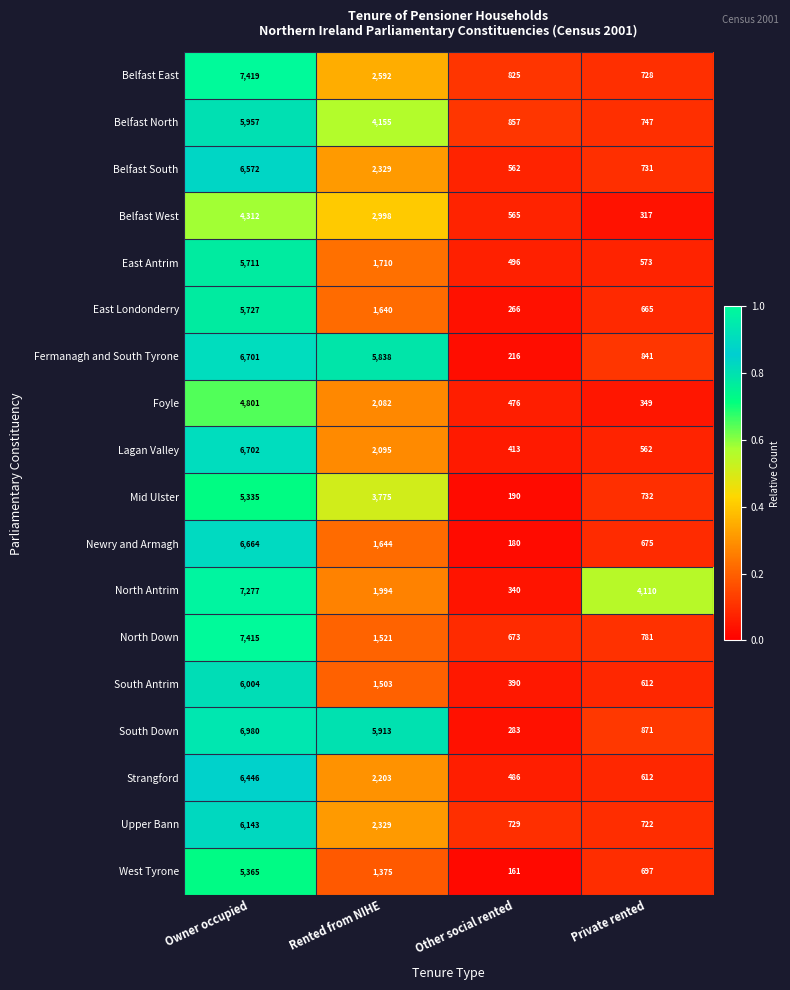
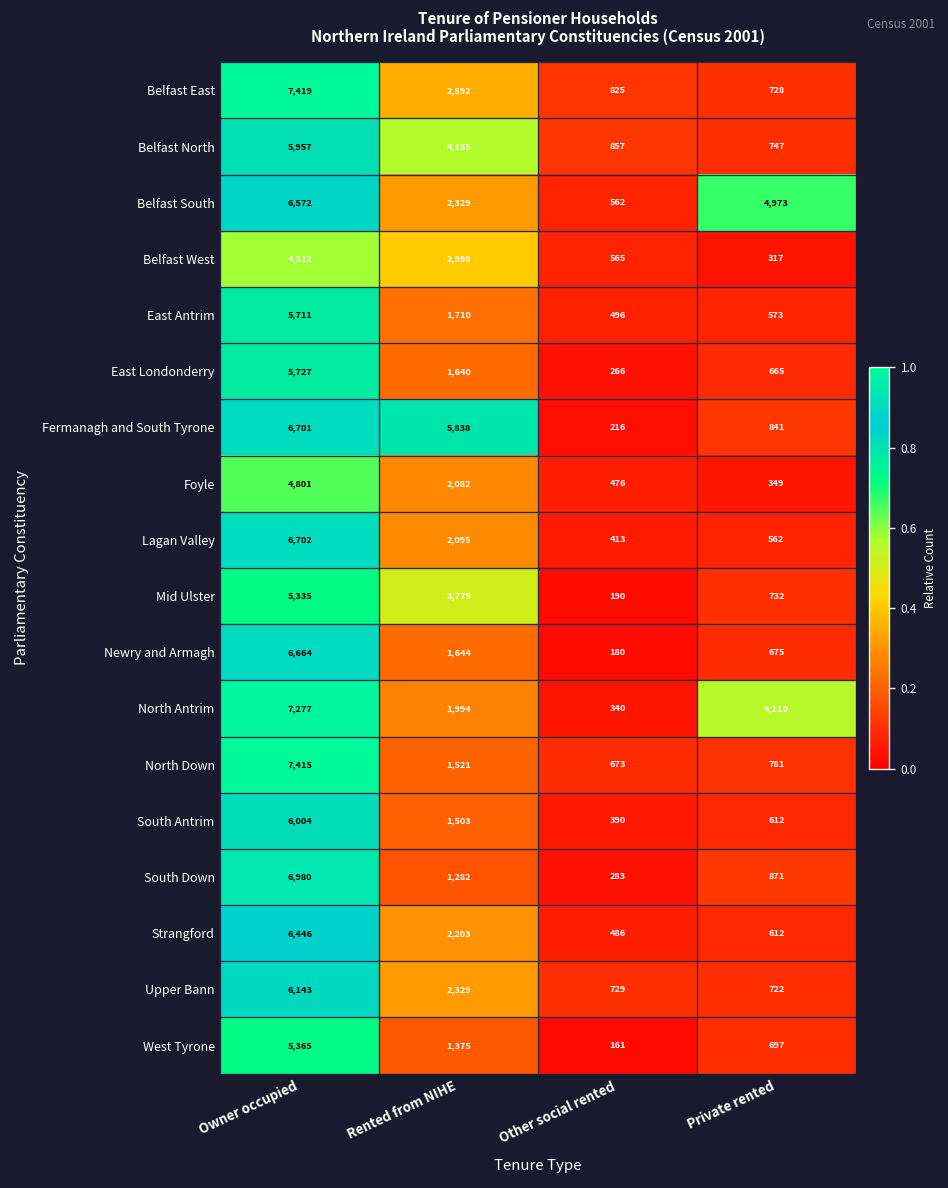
Belfast South, Private rented: 731 -> 4,973
South Down, Rented from NIHE: 5,913 -> 1,282
